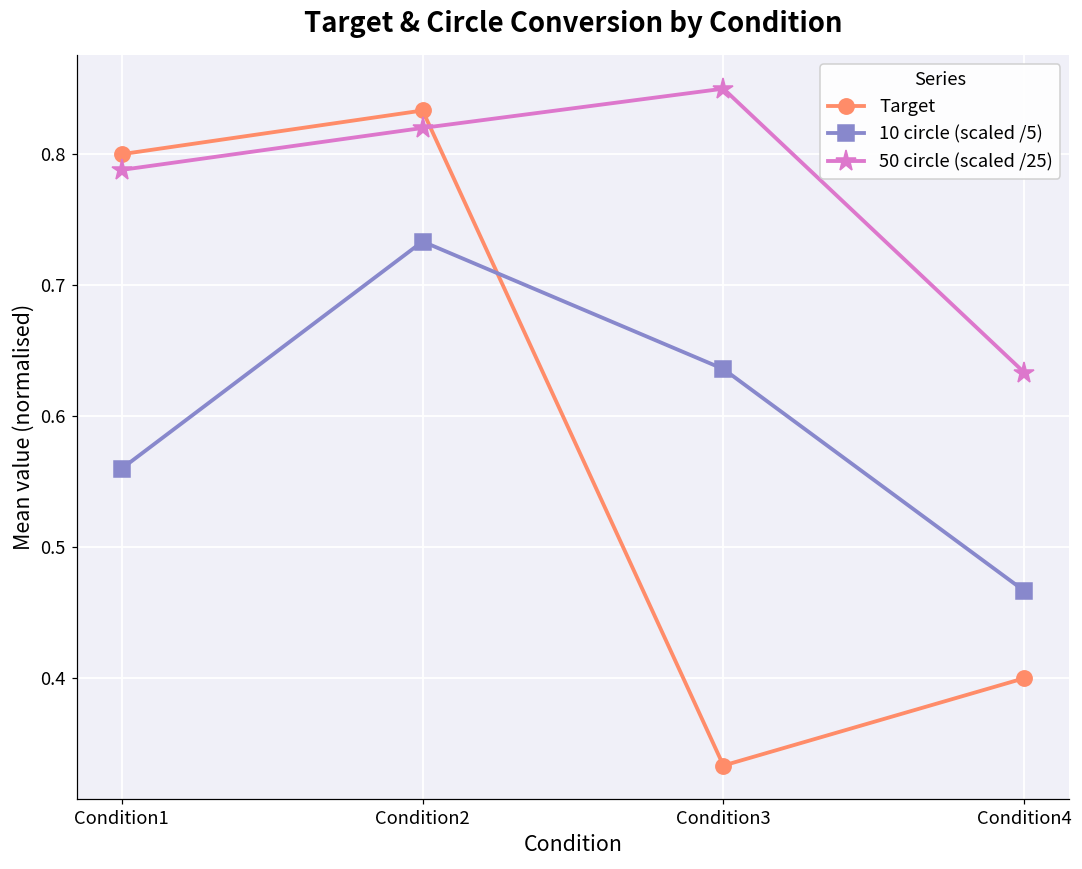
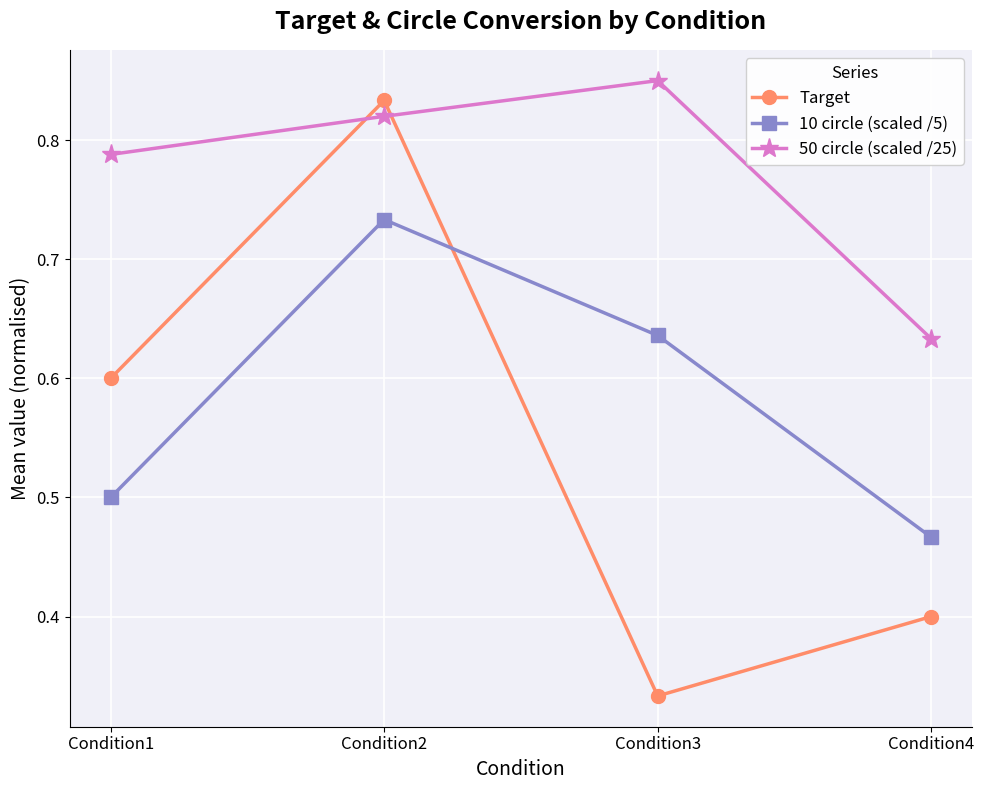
Target, Condition1: 0.8 -> 0.6
10 circle (scaled /5), Condition1: 0.560 -> 0.500
